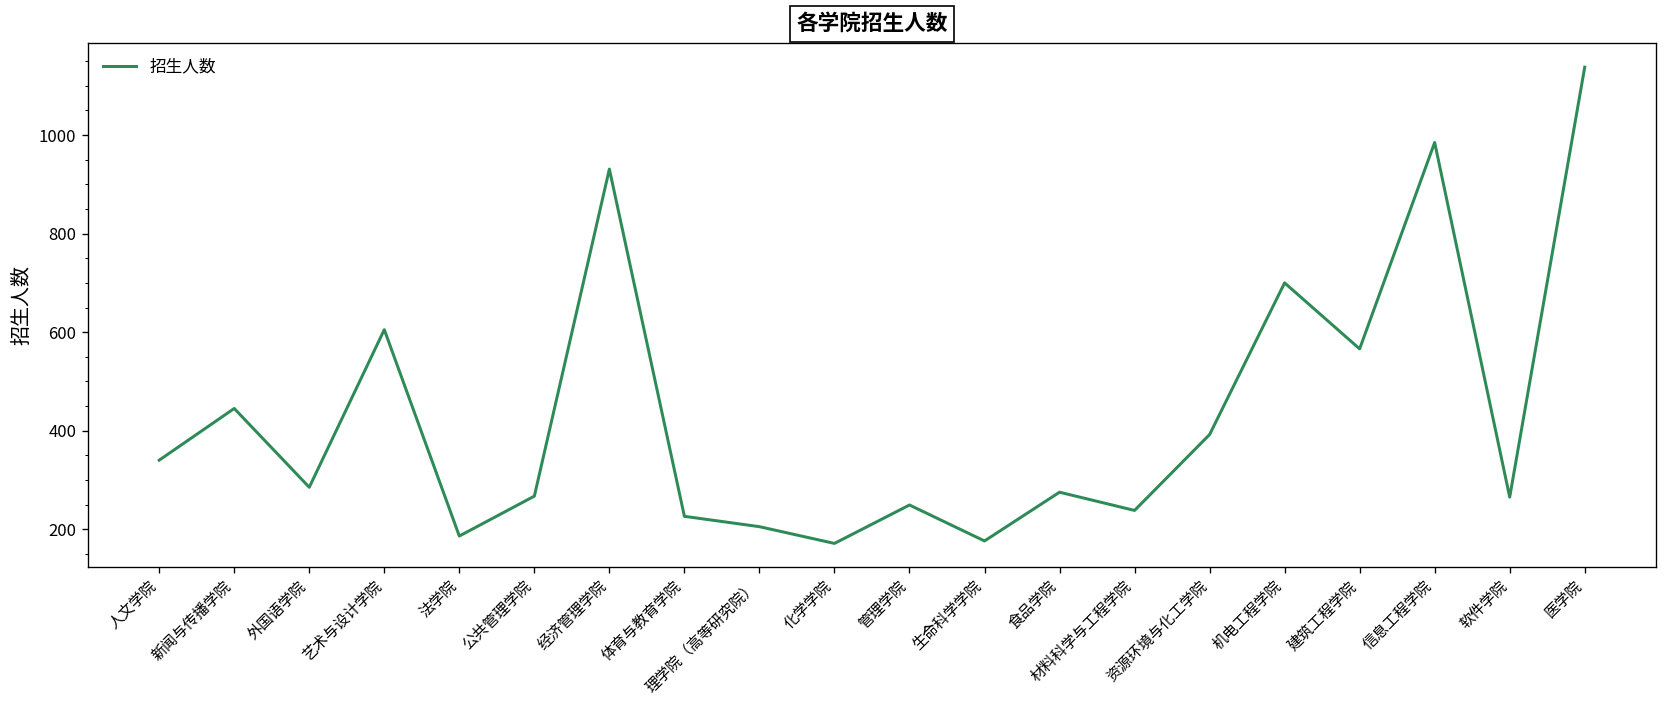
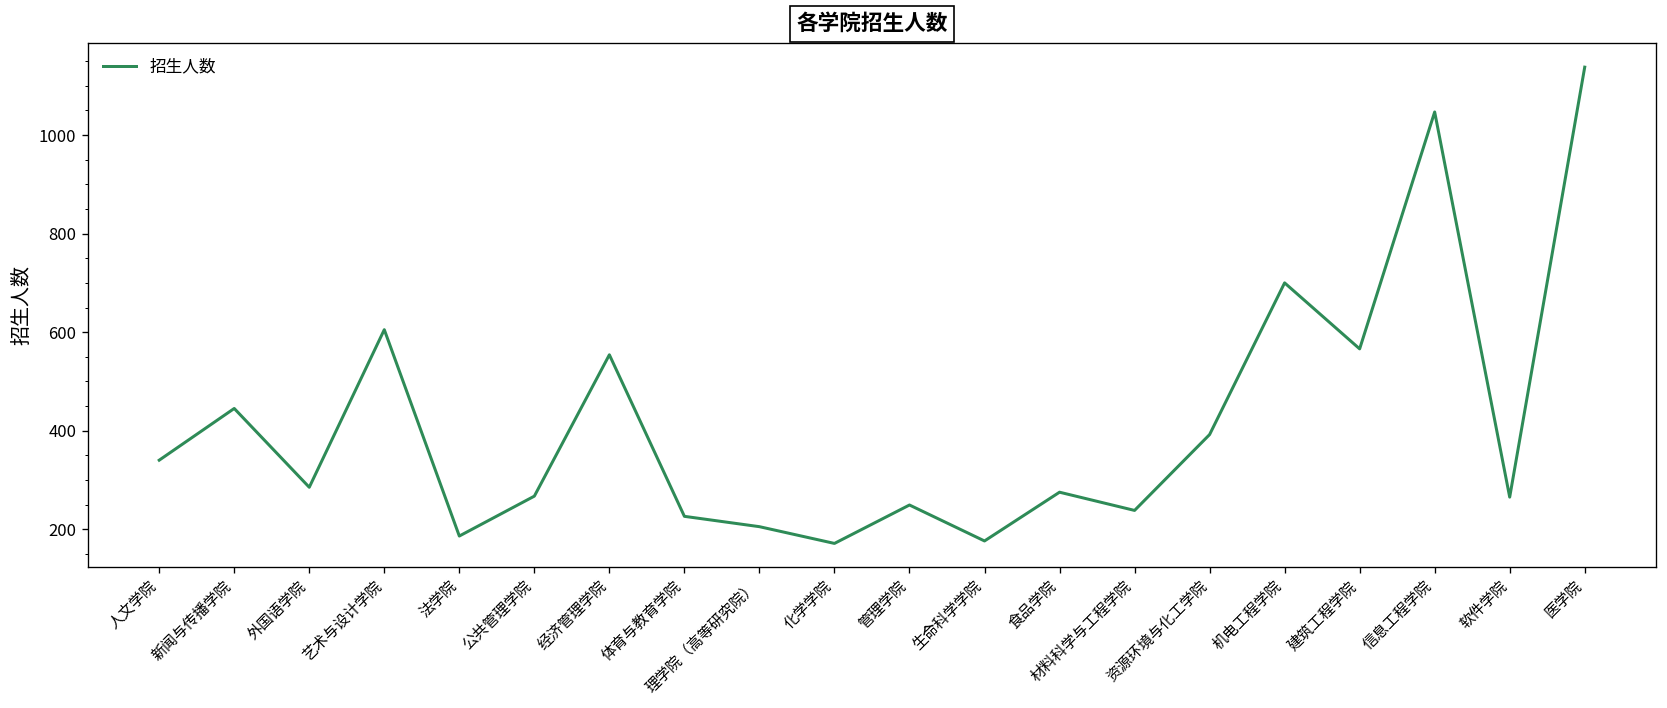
经济管理学院: 930 -> 550
信息工程学院: 990 -> 1050
